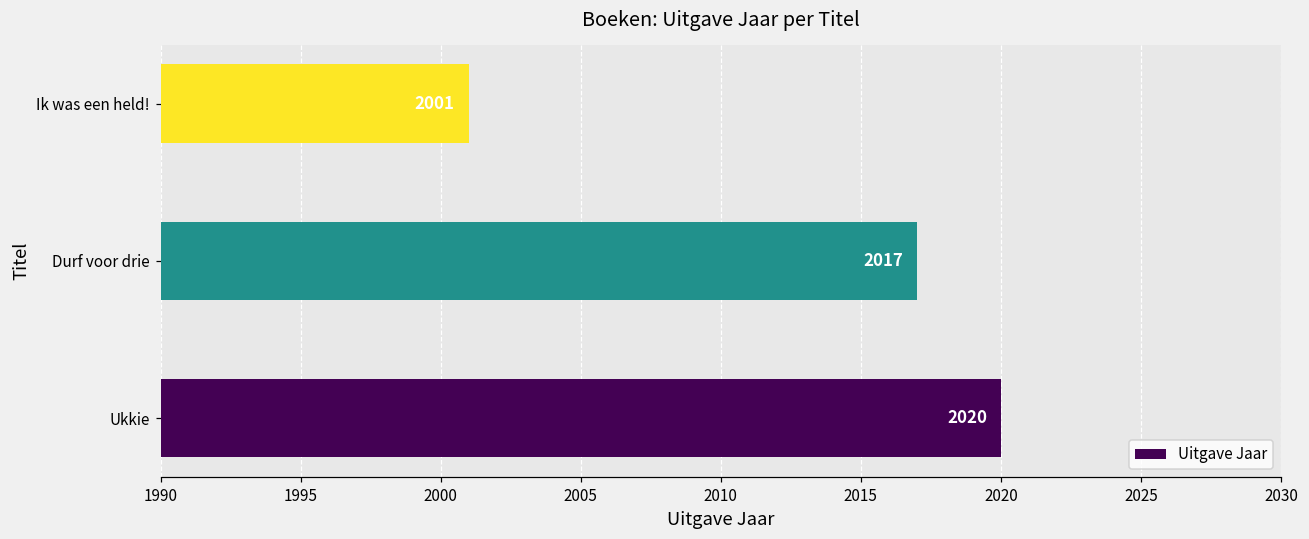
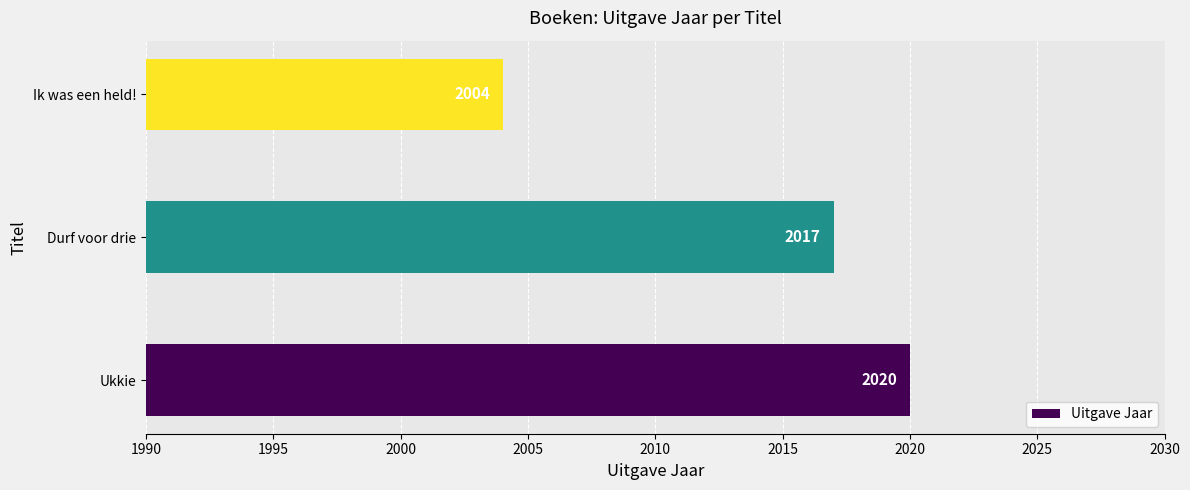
Ik was een held!: 2001 -> 2004
